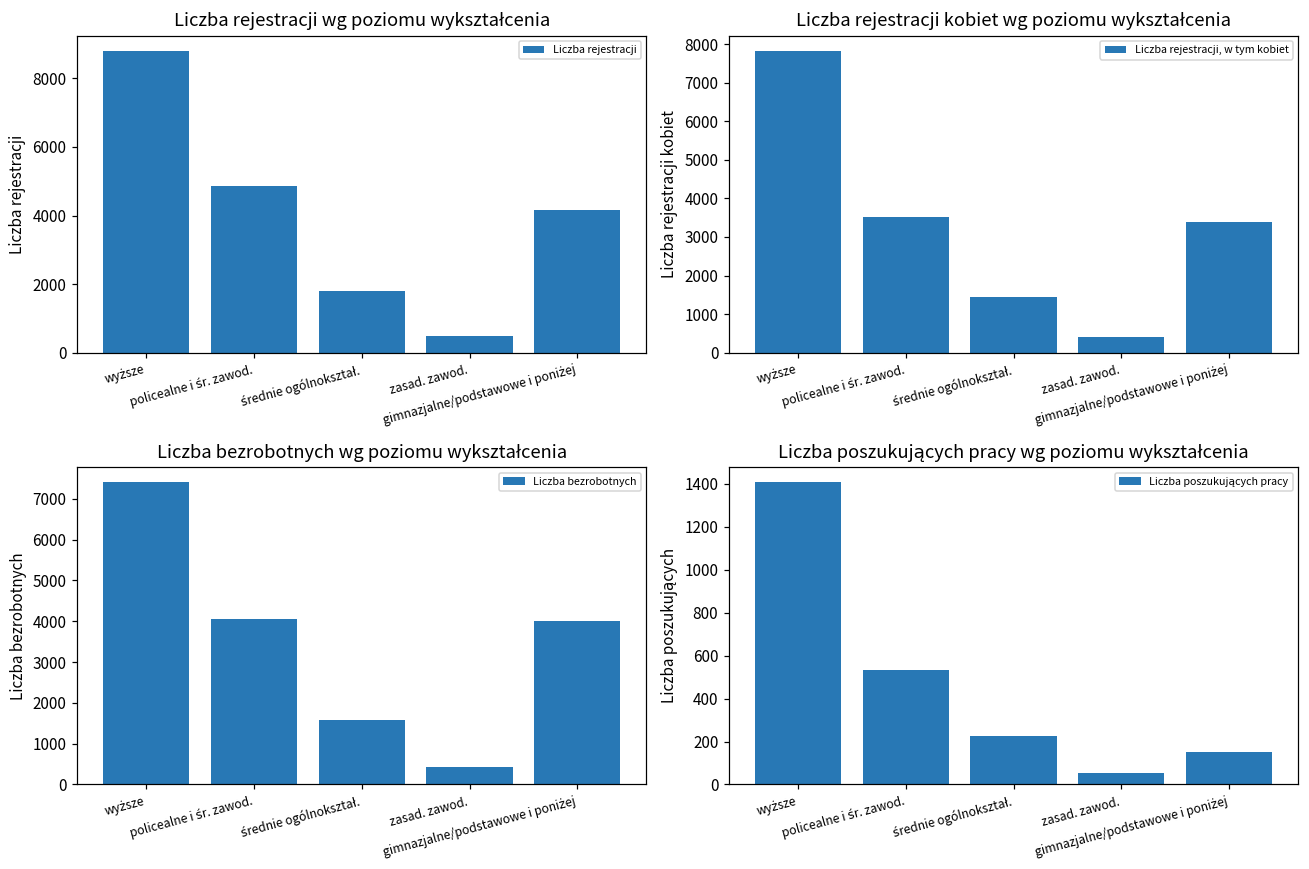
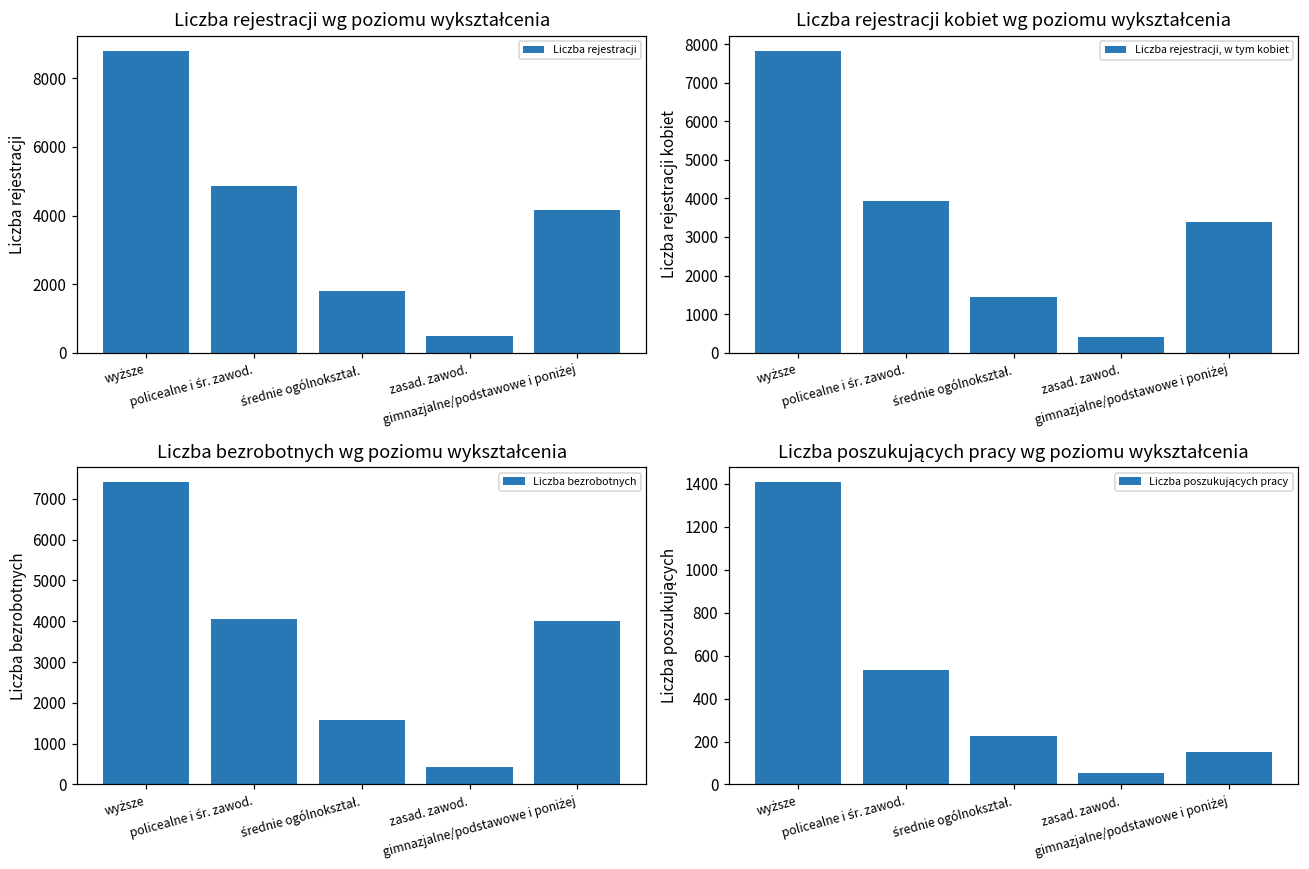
Liczba rejestracji kobiet wg poziomu wykształcenia, policealne i śr. zawod.: 3500 -> 3900
